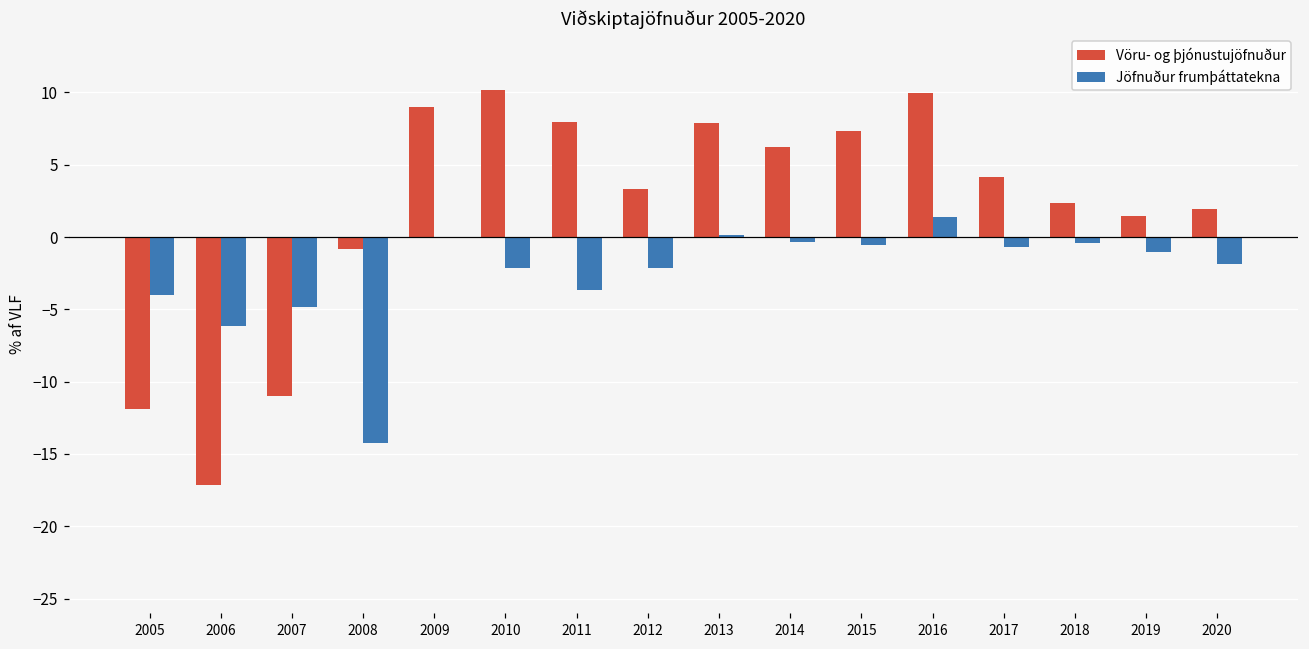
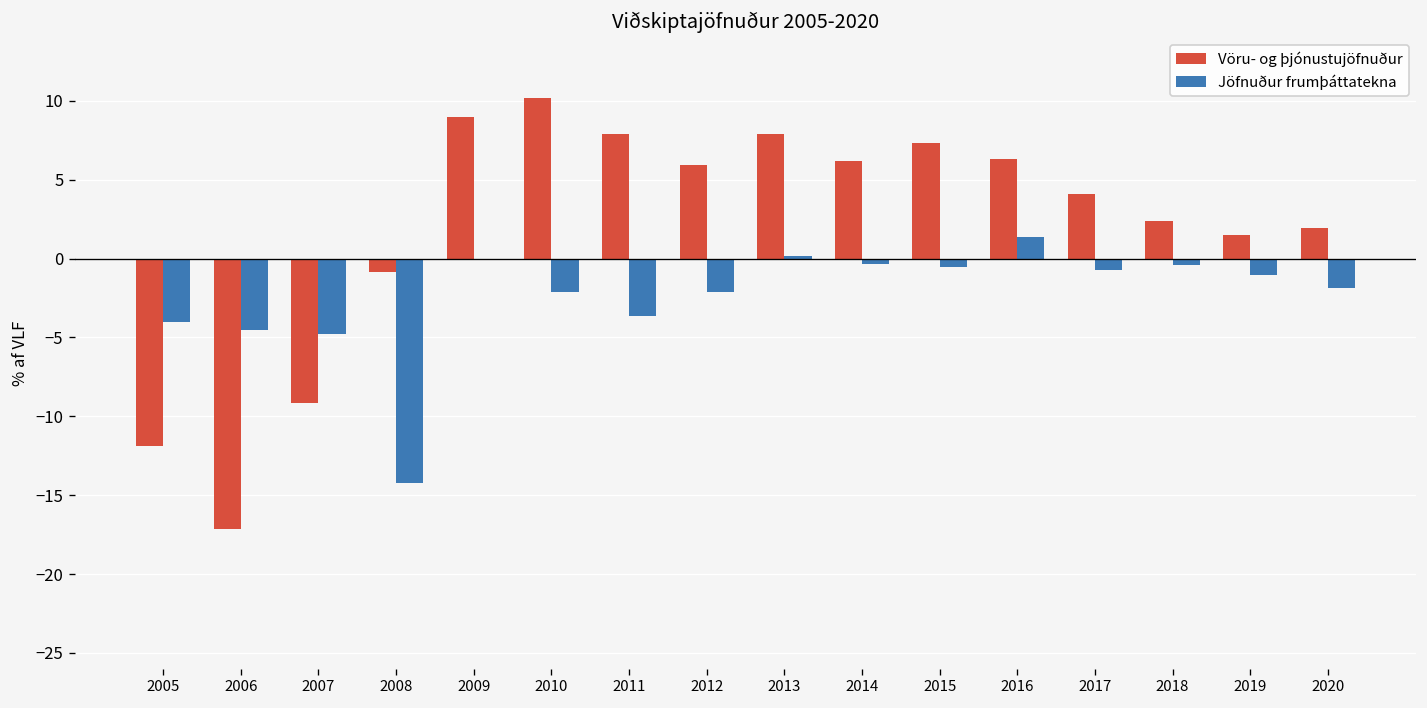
Jöfnuður frumþáttatekna, 2006: -6.1 -> -4.5
Vöru- og þjónustujöfnuður, 2007: -11.0 -> -9.2
Vöru- og þjónustujöfnuður, 2012: 3.3 -> 5.9
Vöru- og þjónustujöfnuður, 2016: 10.0 -> 6.3
